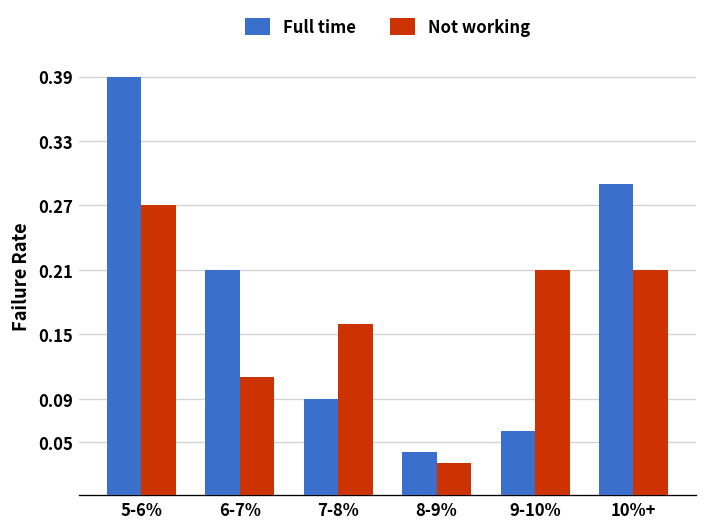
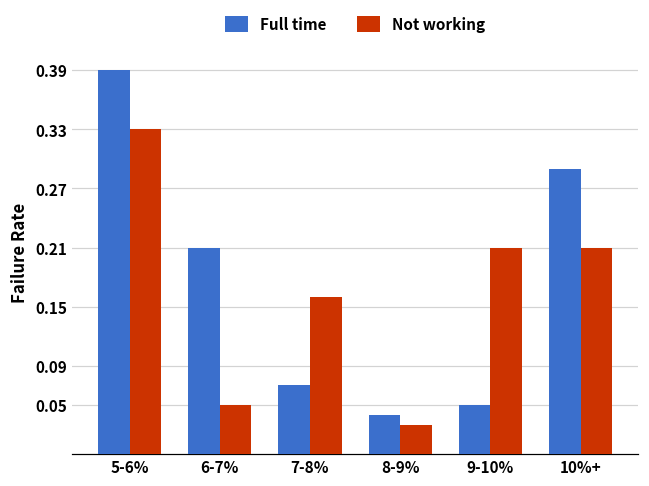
Not working, 5-6%: 0.27 -> 0.33
Not working, 6-7%: 0.11 -> 0.05
Full time, 7-8%: 0.09 -> 0.07
Full time, 9-10%: 0.06 -> 0.05
